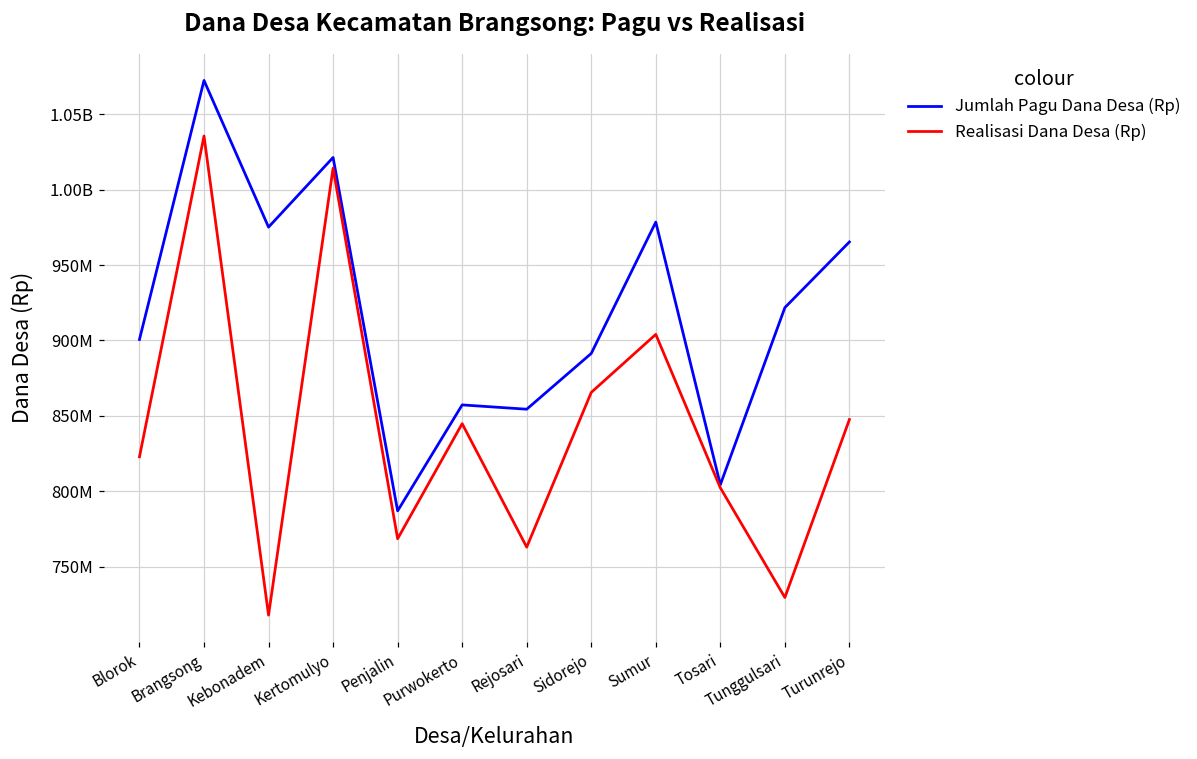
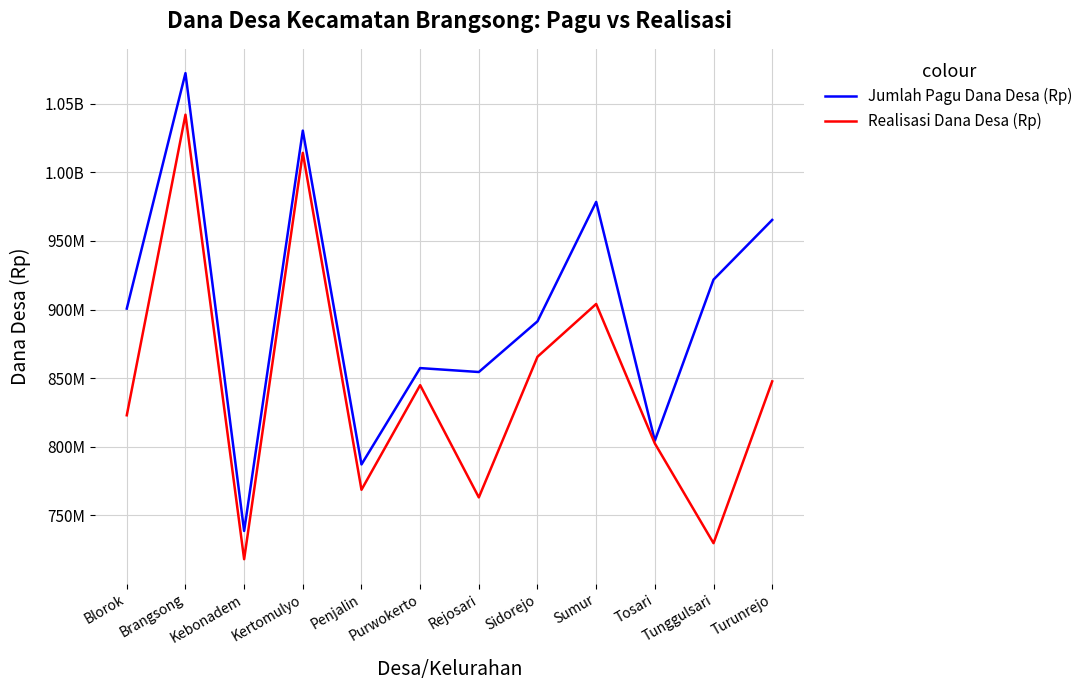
Realisasi Dana Desa (Rp), Brangsong: 1036000000 -> 1042000000
Jumlah Pagu Dana Desa (Rp), Kebonadem: 975000000 -> 739000000
Jumlah Pagu Dana Desa (Rp), Kertomulyo: 1021000000 -> 1030000000
